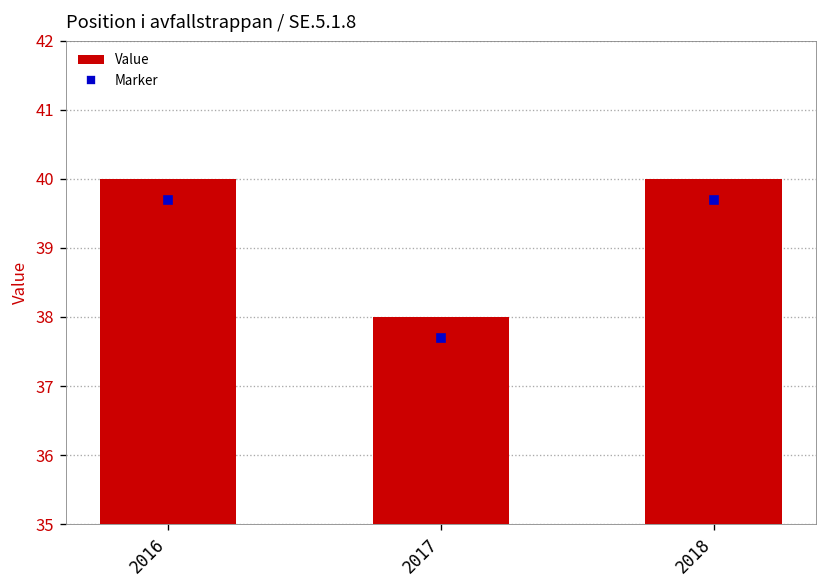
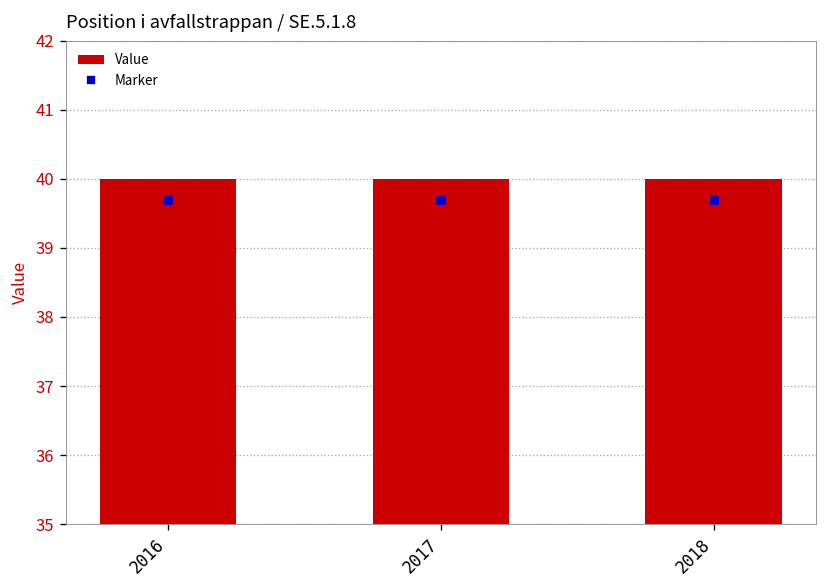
Value, 2017: 38 -> 40
